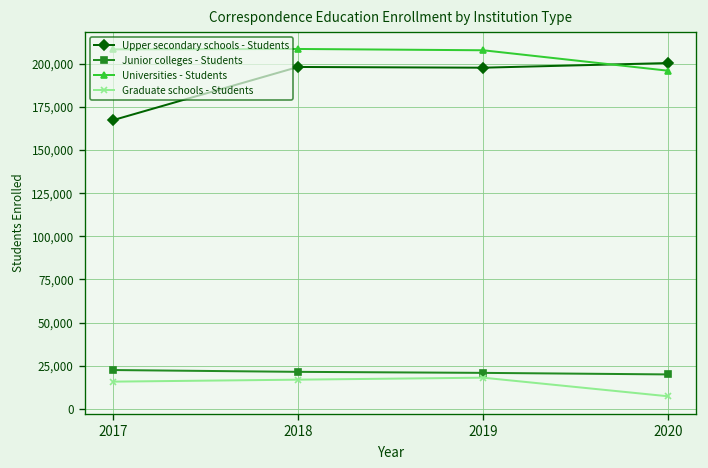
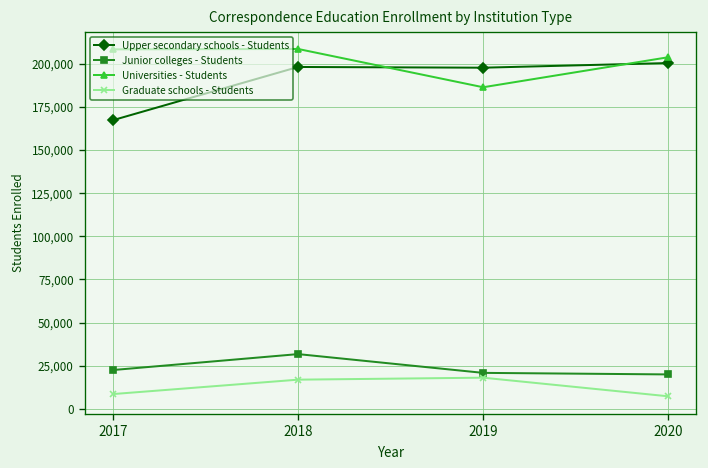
Graduate schools - Students, 2017: 16,000 -> 9,000
Junior colleges - Students, 2018: 21,000 -> 32,000
Universities - Students, 2019: 208,000 -> 186,000
Universities - Students, 2020: 196,000 -> 204,000
